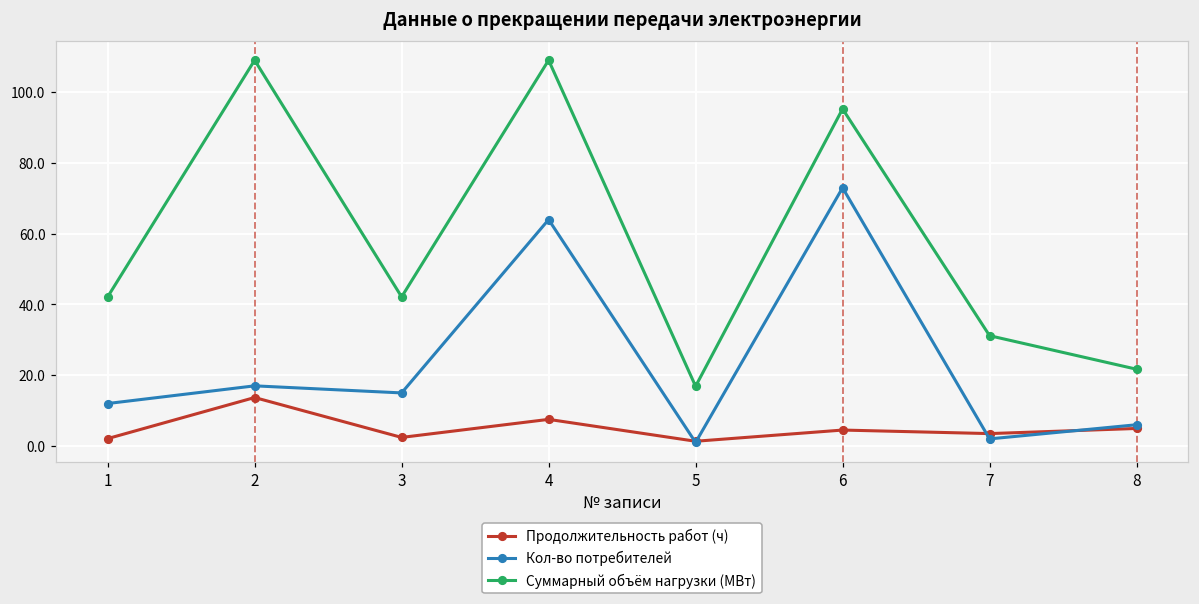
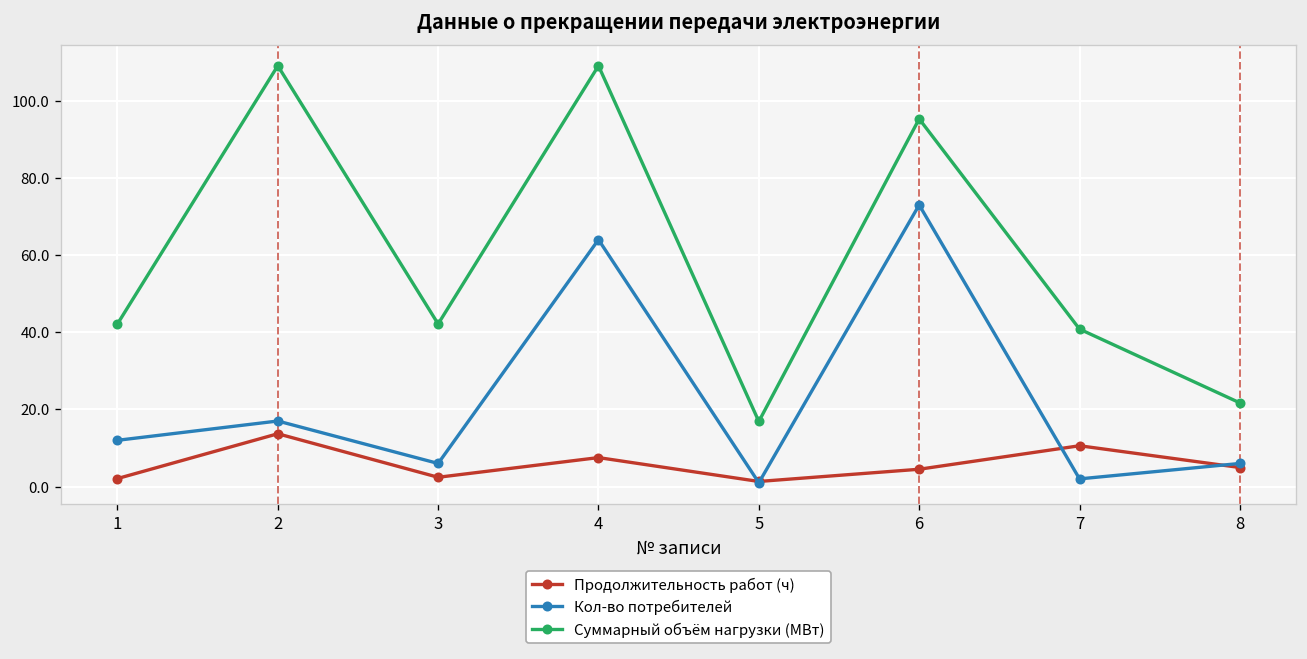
Кол-во потребителей, 3: 15 -> 6
Продолжительность работ (ч), 7: 4 -> 11
Суммарный объём нагрузки (МВт), 7: 31 -> 41
